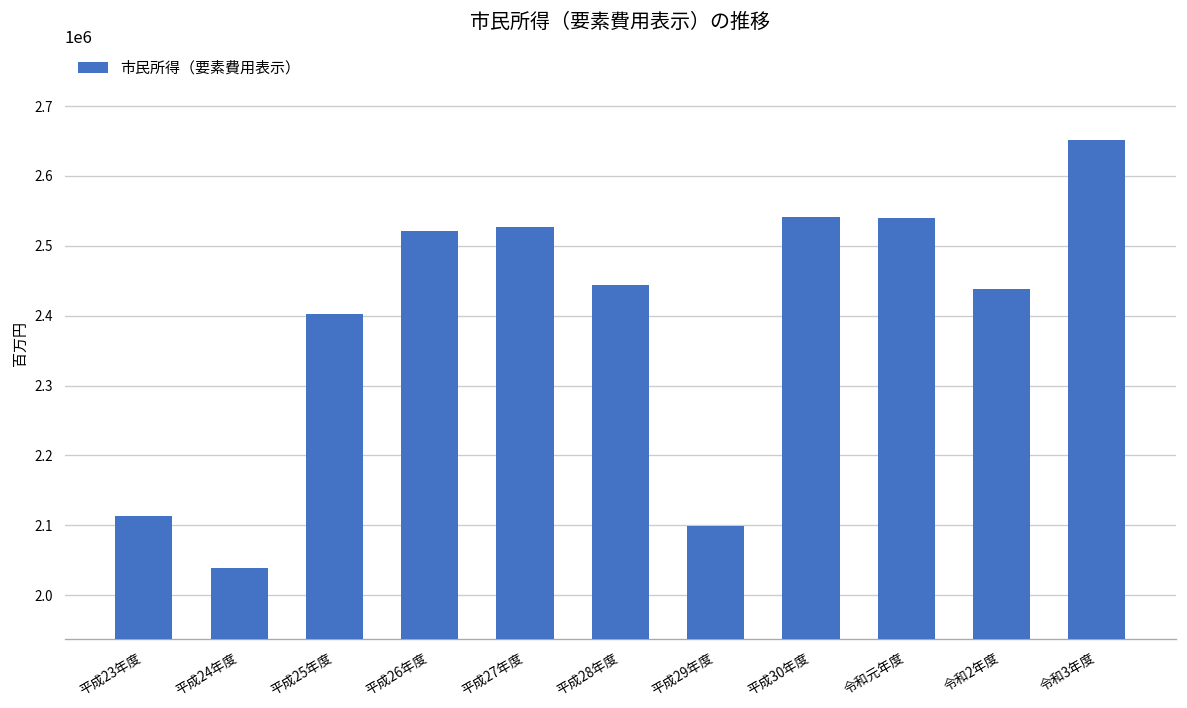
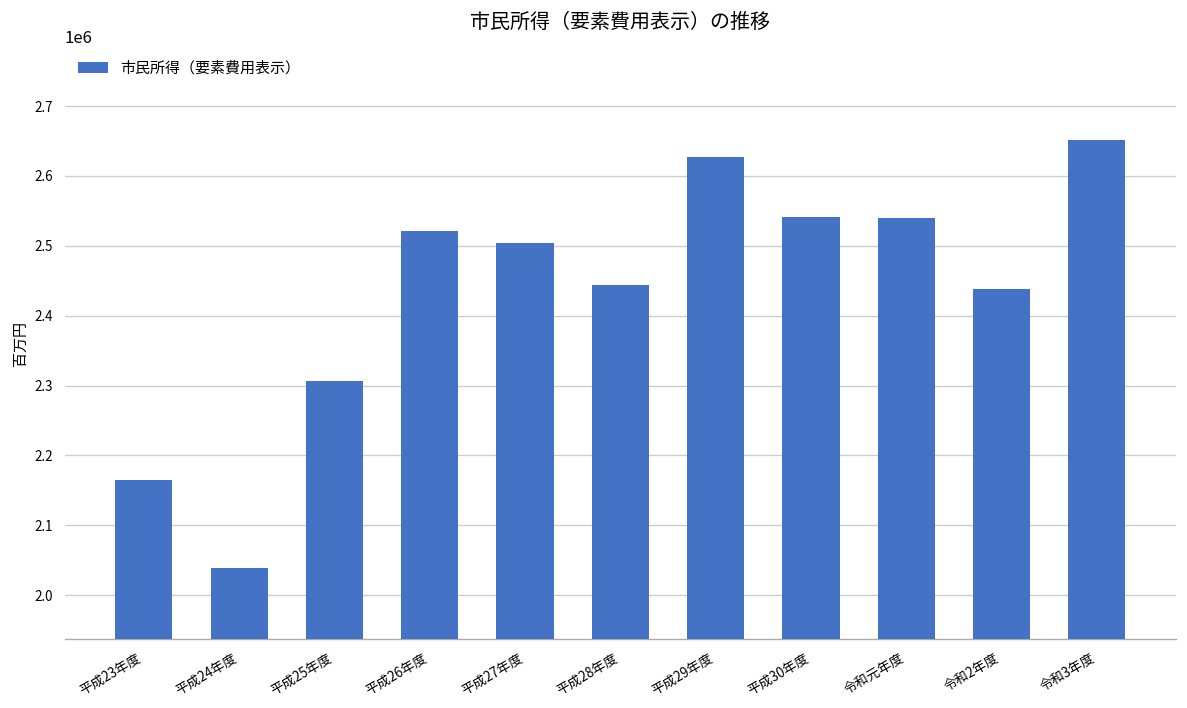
平成23年度: 2110000 -> 2160000
平成25年度: 2400000 -> 2310000
平成27年度: 2530000 -> 2500000
平成29年度: 2100000 -> 2630000
